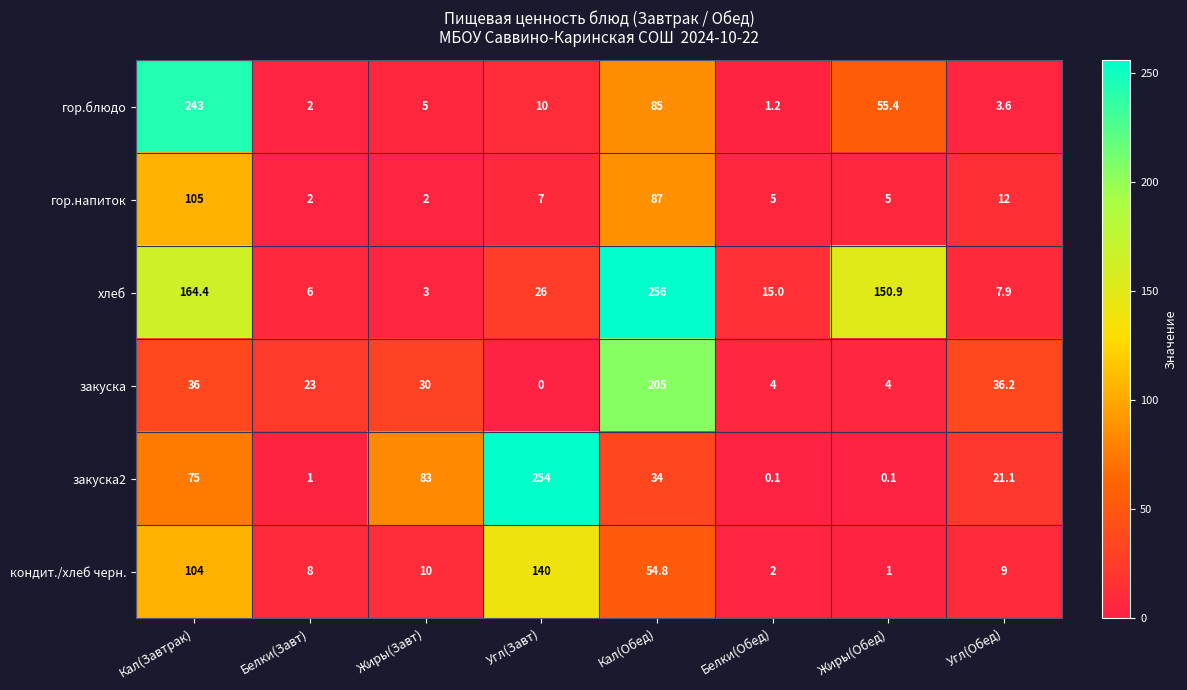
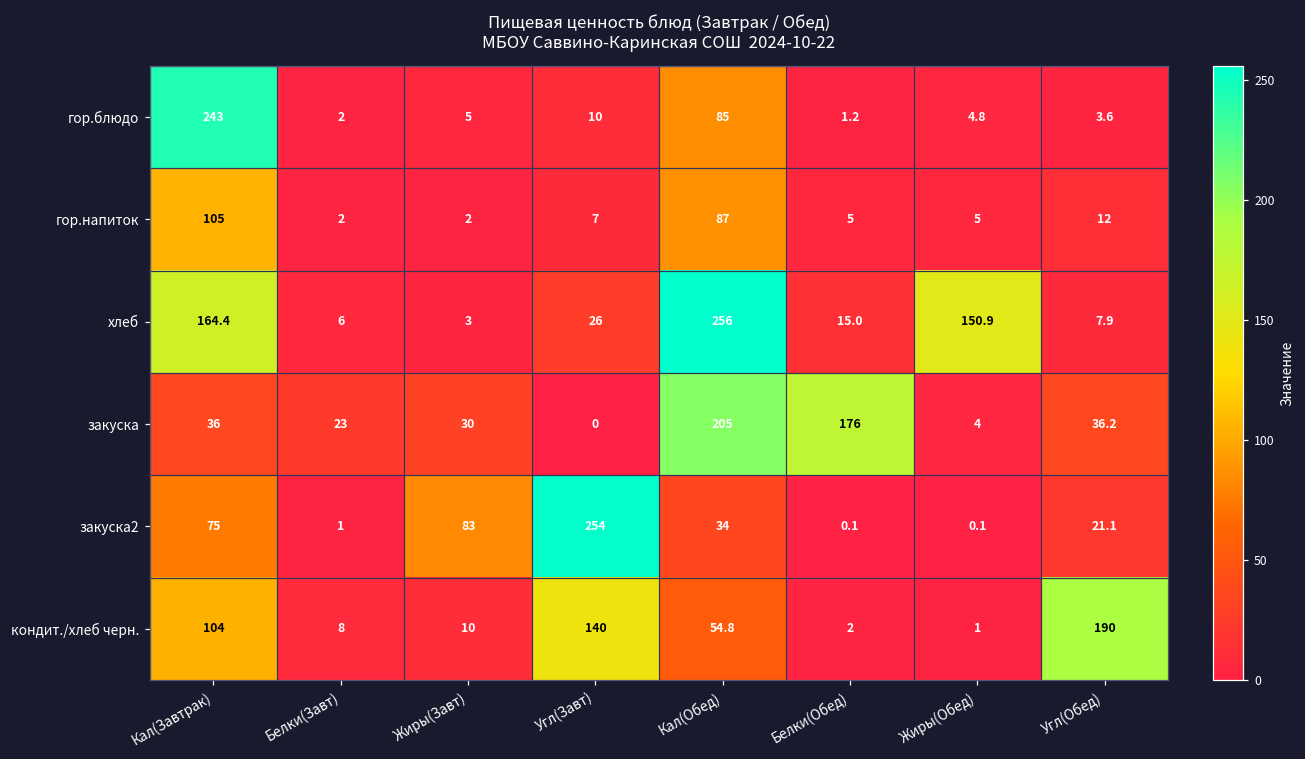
гор.блюдо, Жиры(Обед): 55.4 -> 4.8
закуска, Белки(Обед): 4 -> 176
кондит./хлеб черн., Угл(Обед): 9 -> 190
